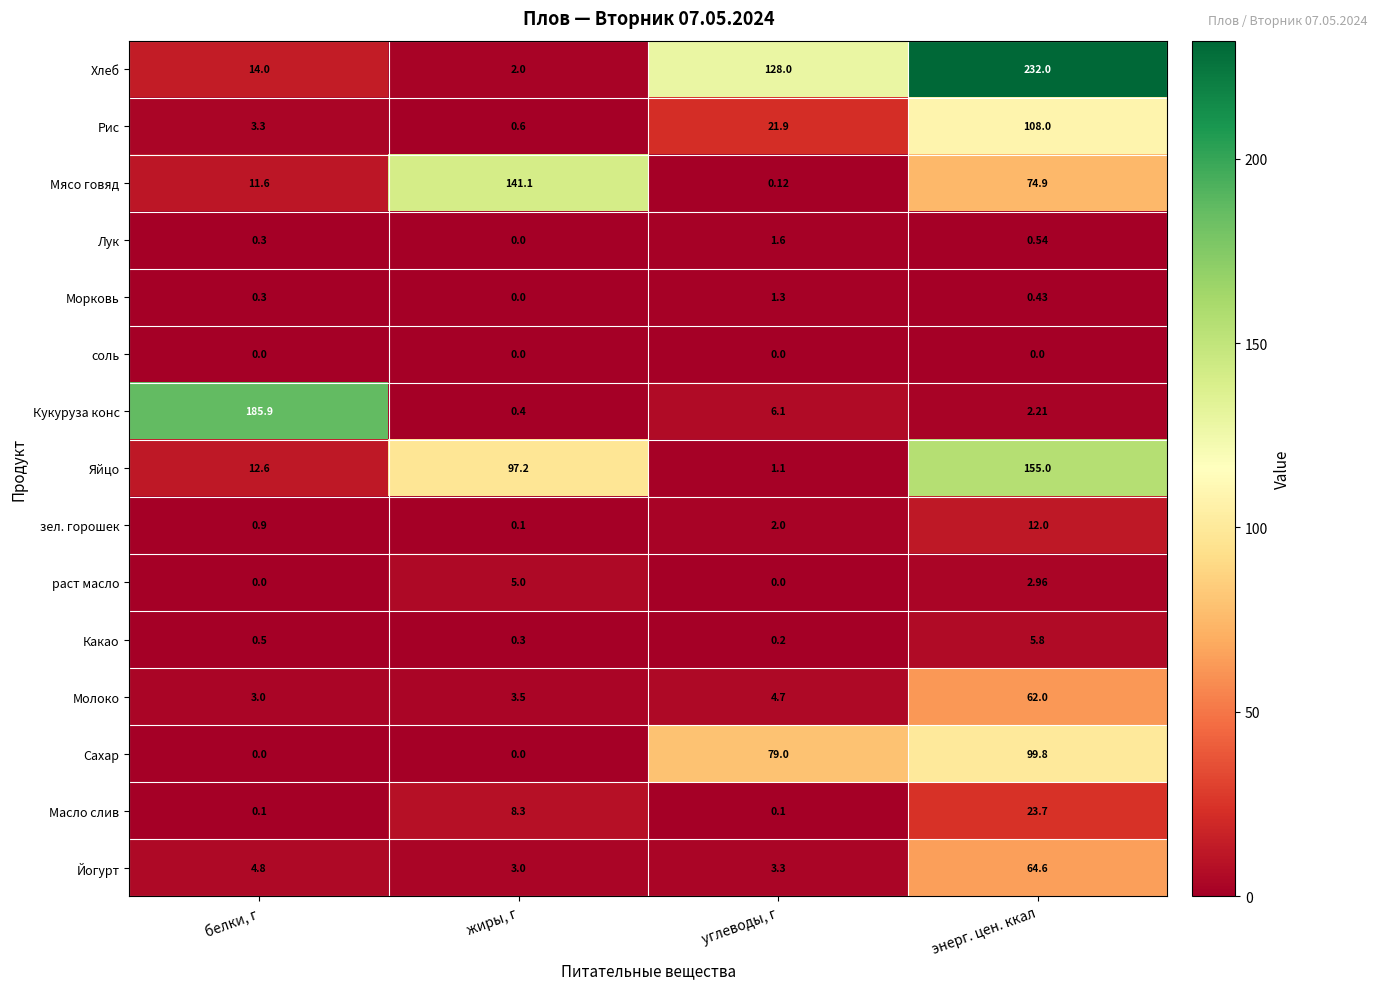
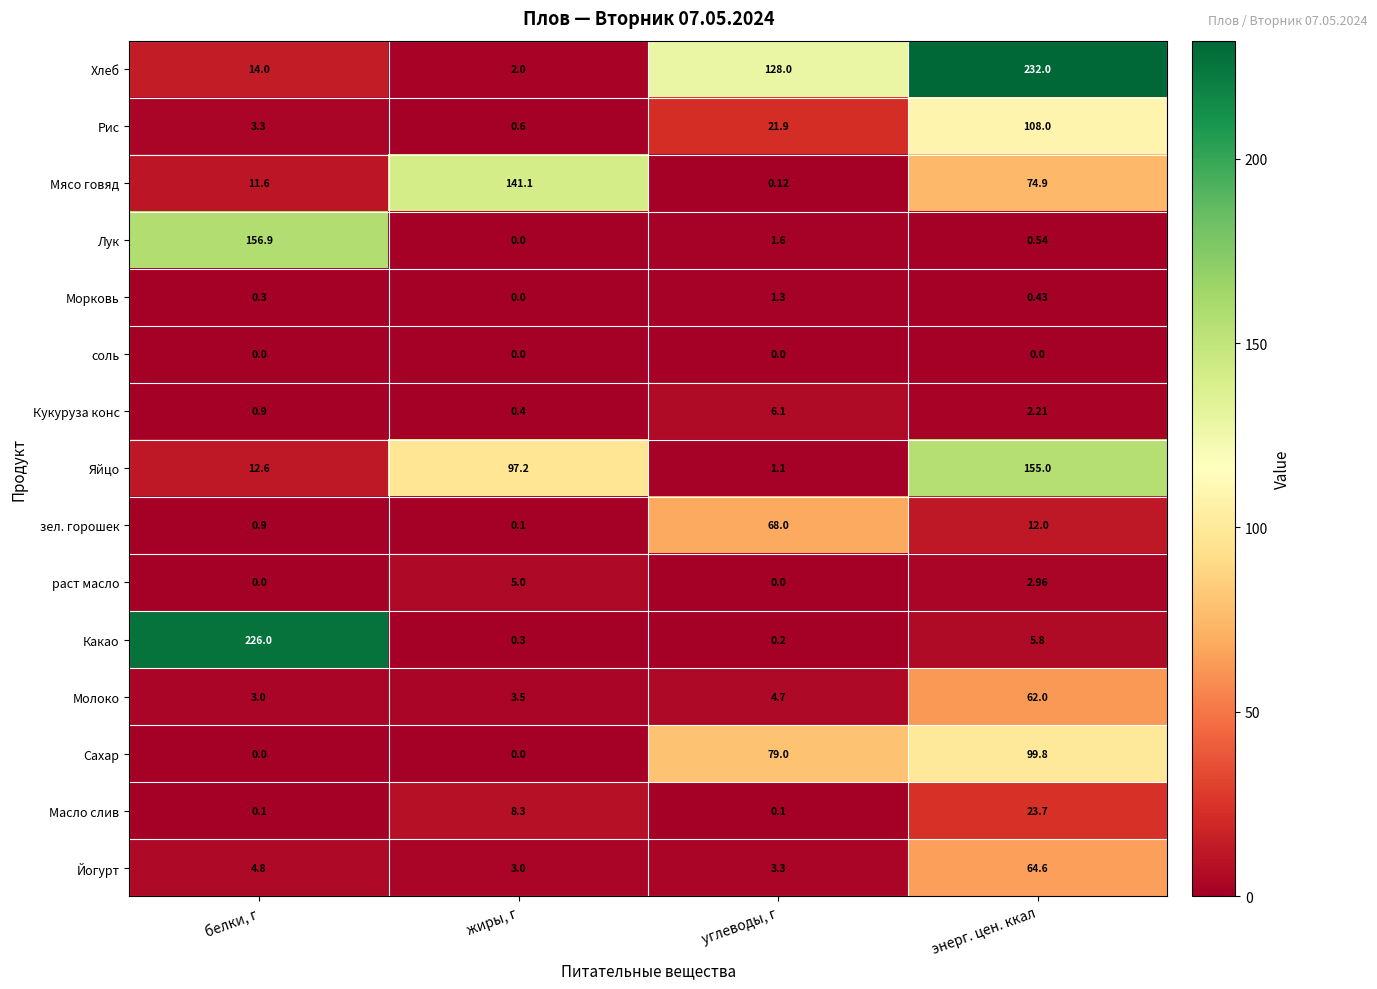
Лук, белки, г: 0.3 -> 156.9
Кукуруза конс, белки, г: 185.9 -> 0.9
зел. горошек, углеводы, г: 2.0 -> 68.0
Какао, белки, г: 0.5 -> 226.0
